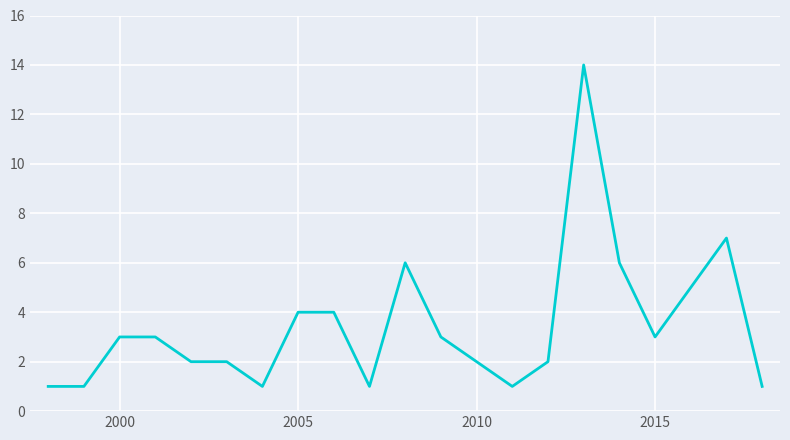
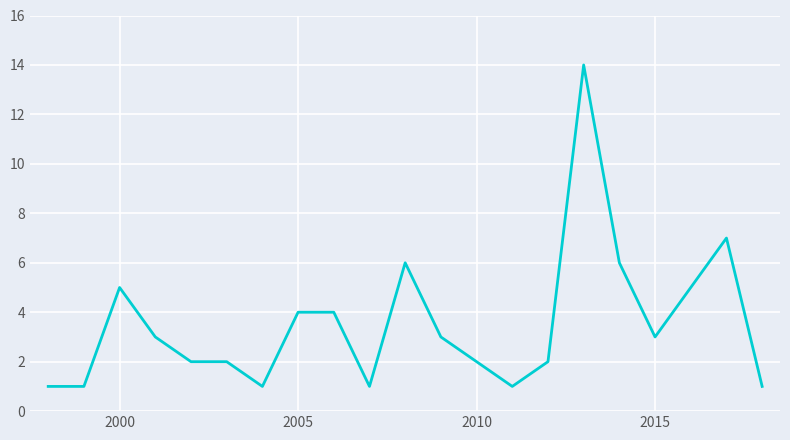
2000: 3 -> 5
